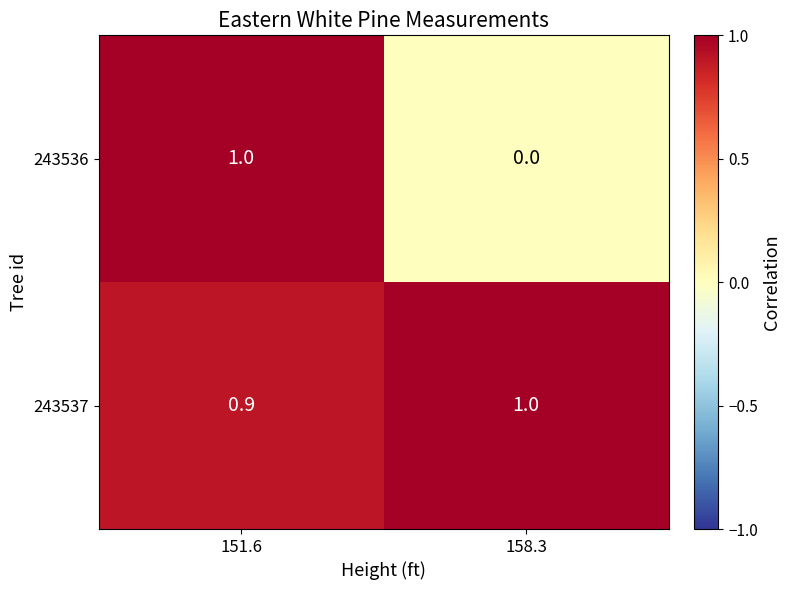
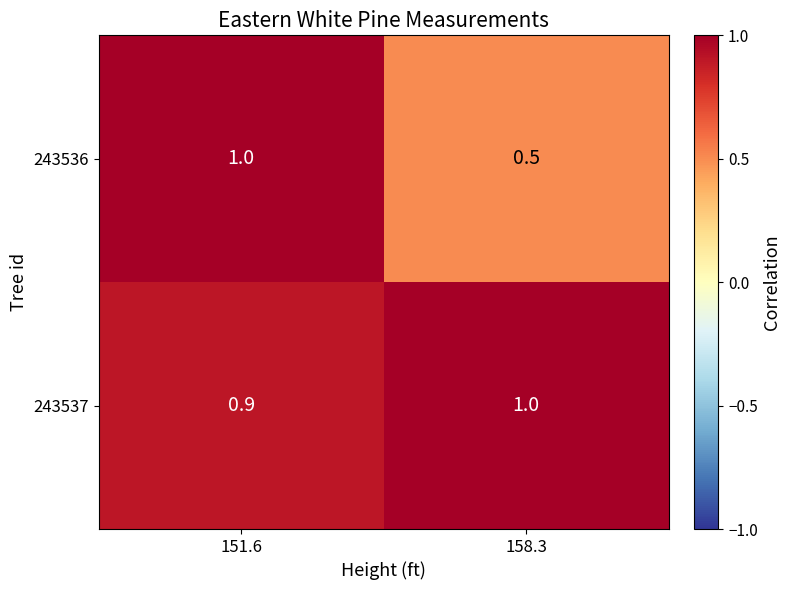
243536, 158.3: 0.0 -> 0.5
